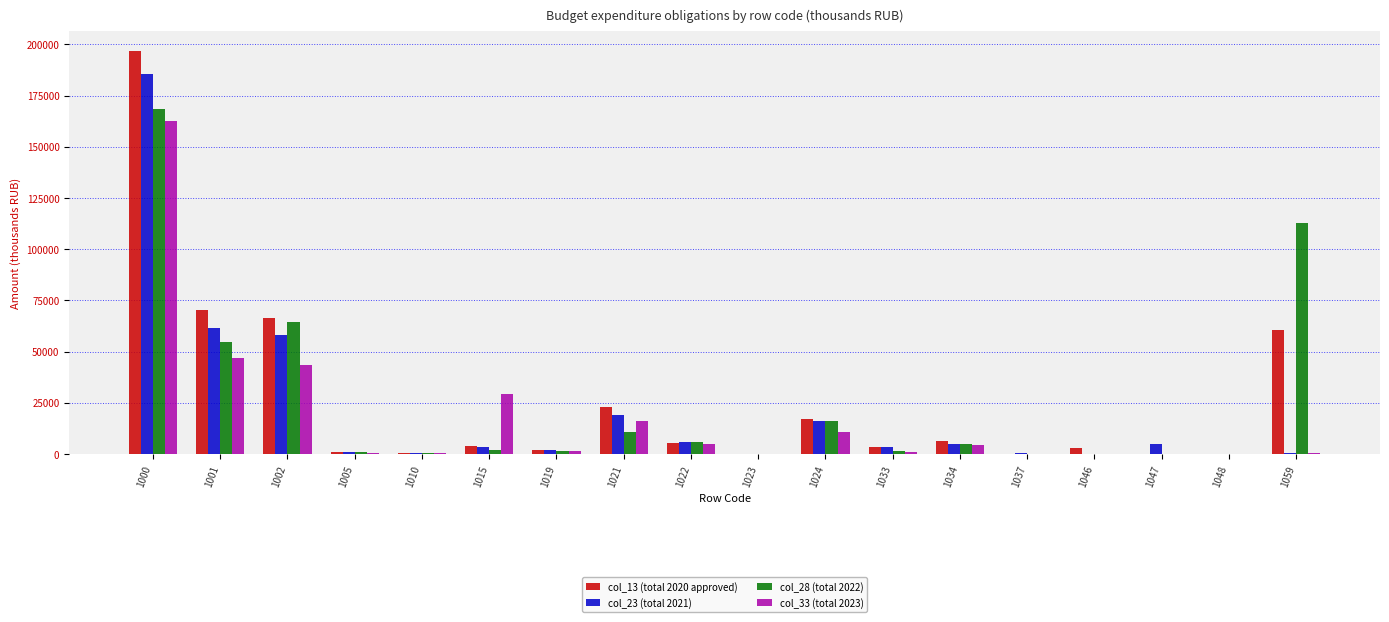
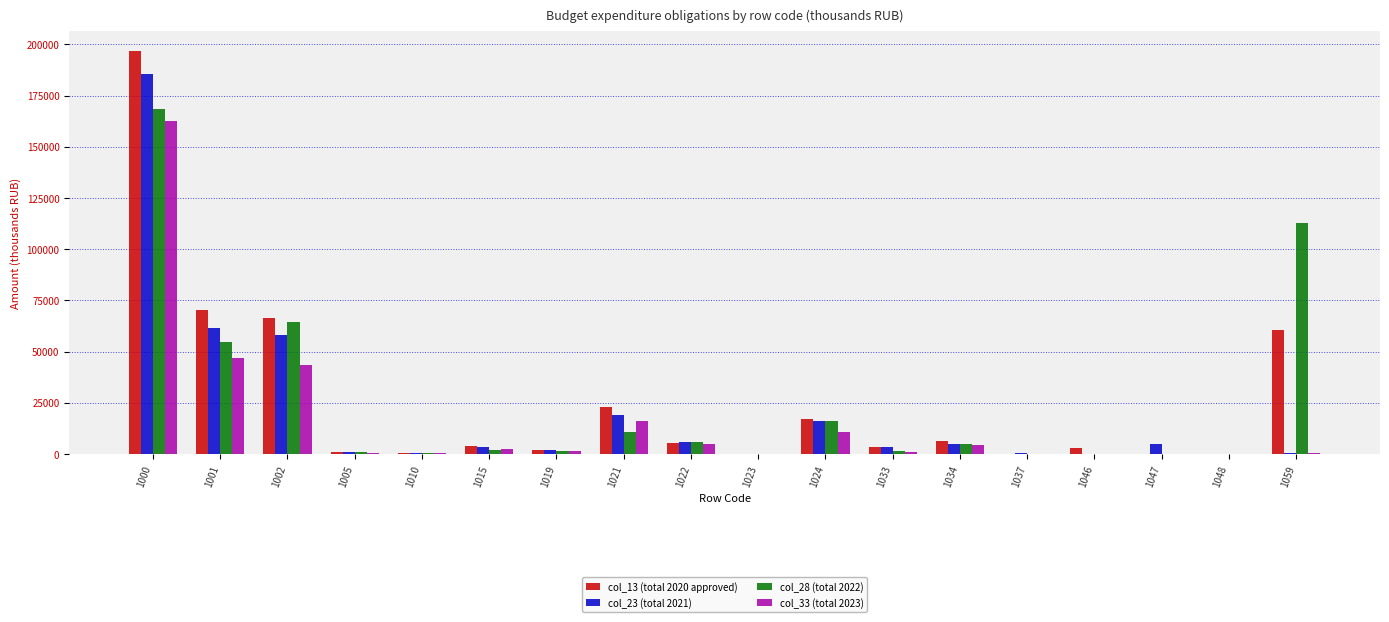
col_33 (total 2023), 1015: 30000 -> 2000
